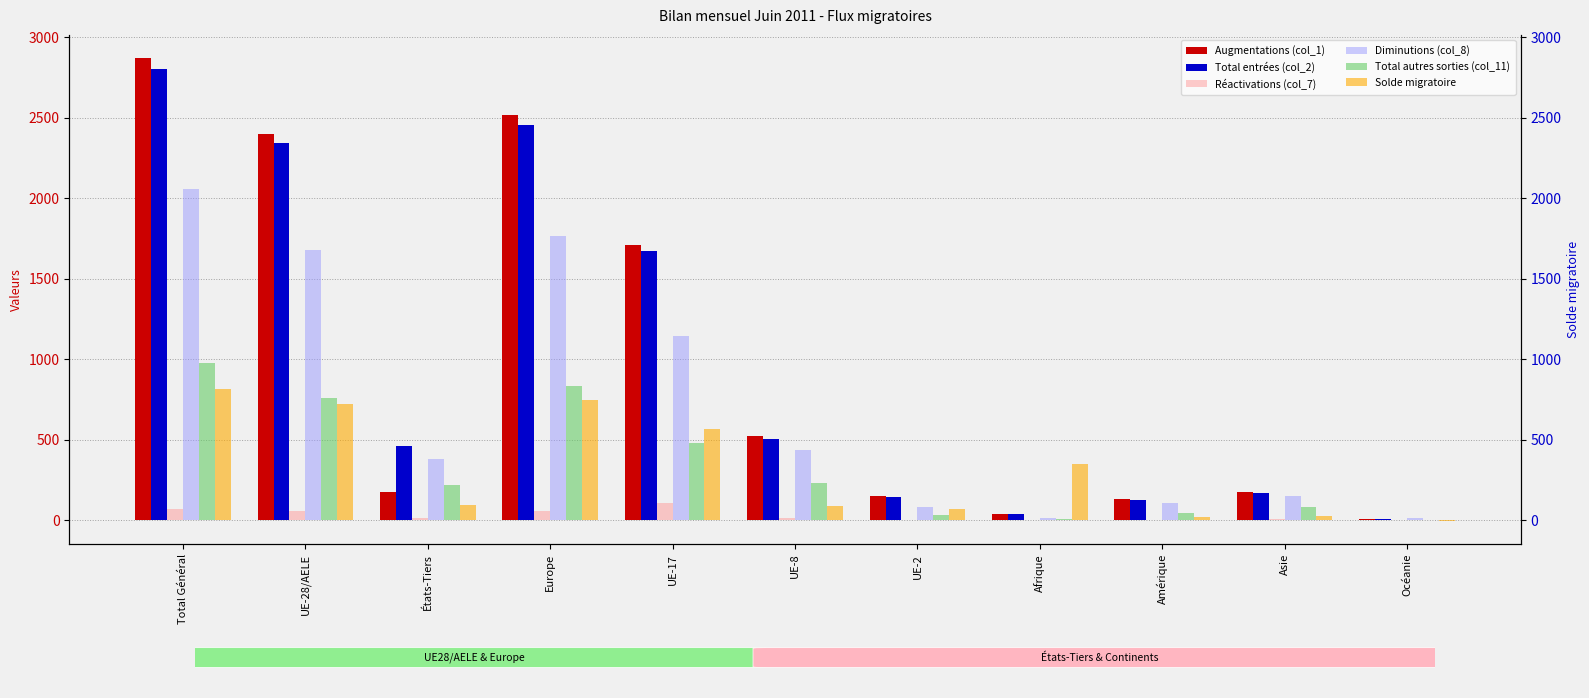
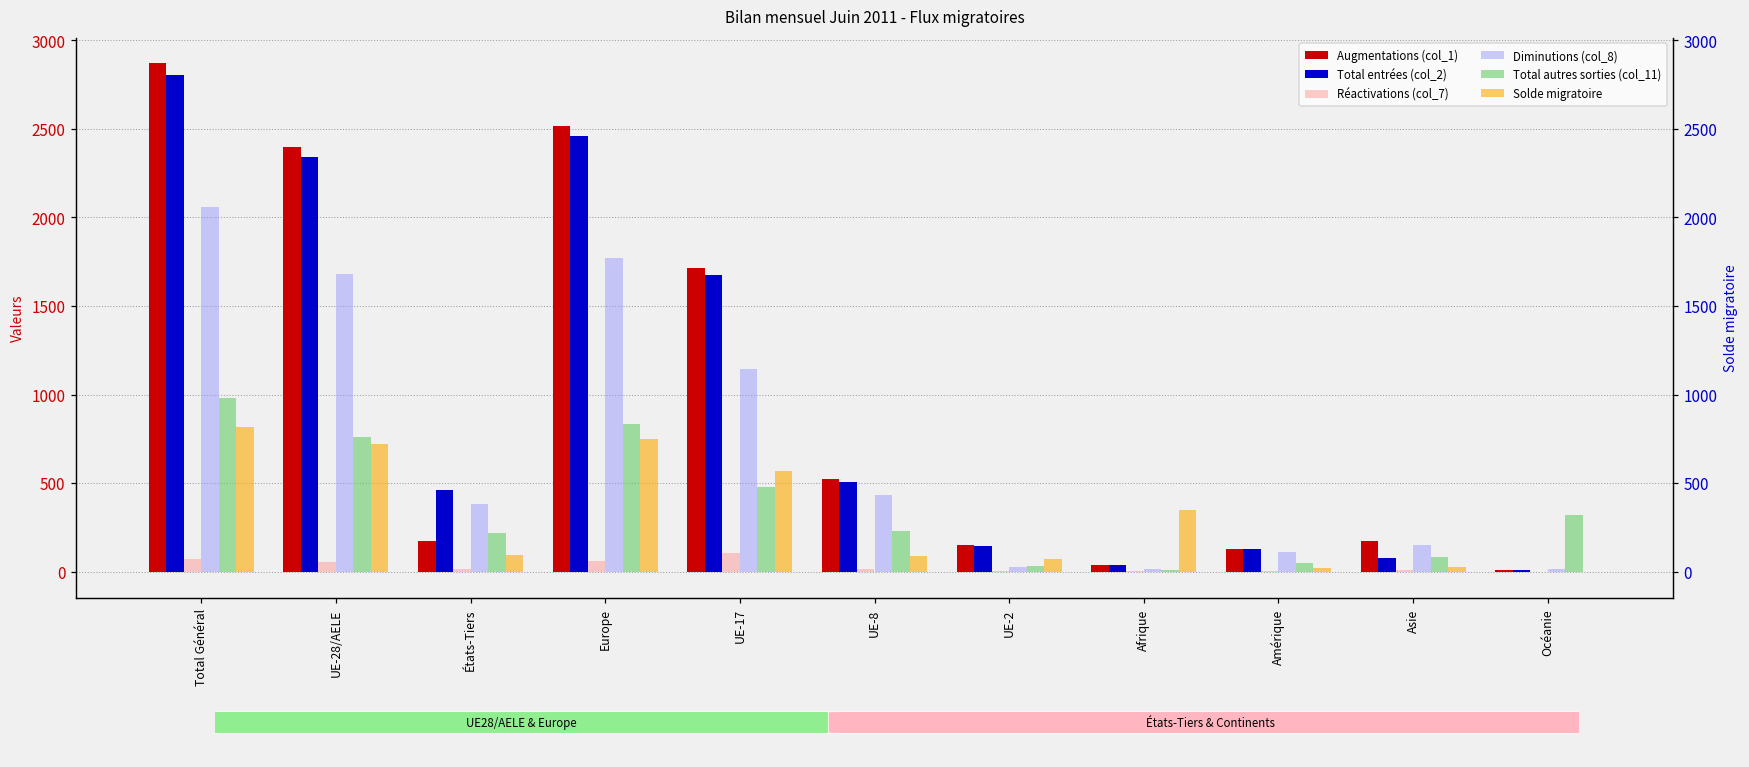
Diminutions (col_8), UE-2: 80 -> 30
Total entrées (col_2), Asie: 170 -> 80
Total autres sorties (col_11), Océanie: 0 -> 320
